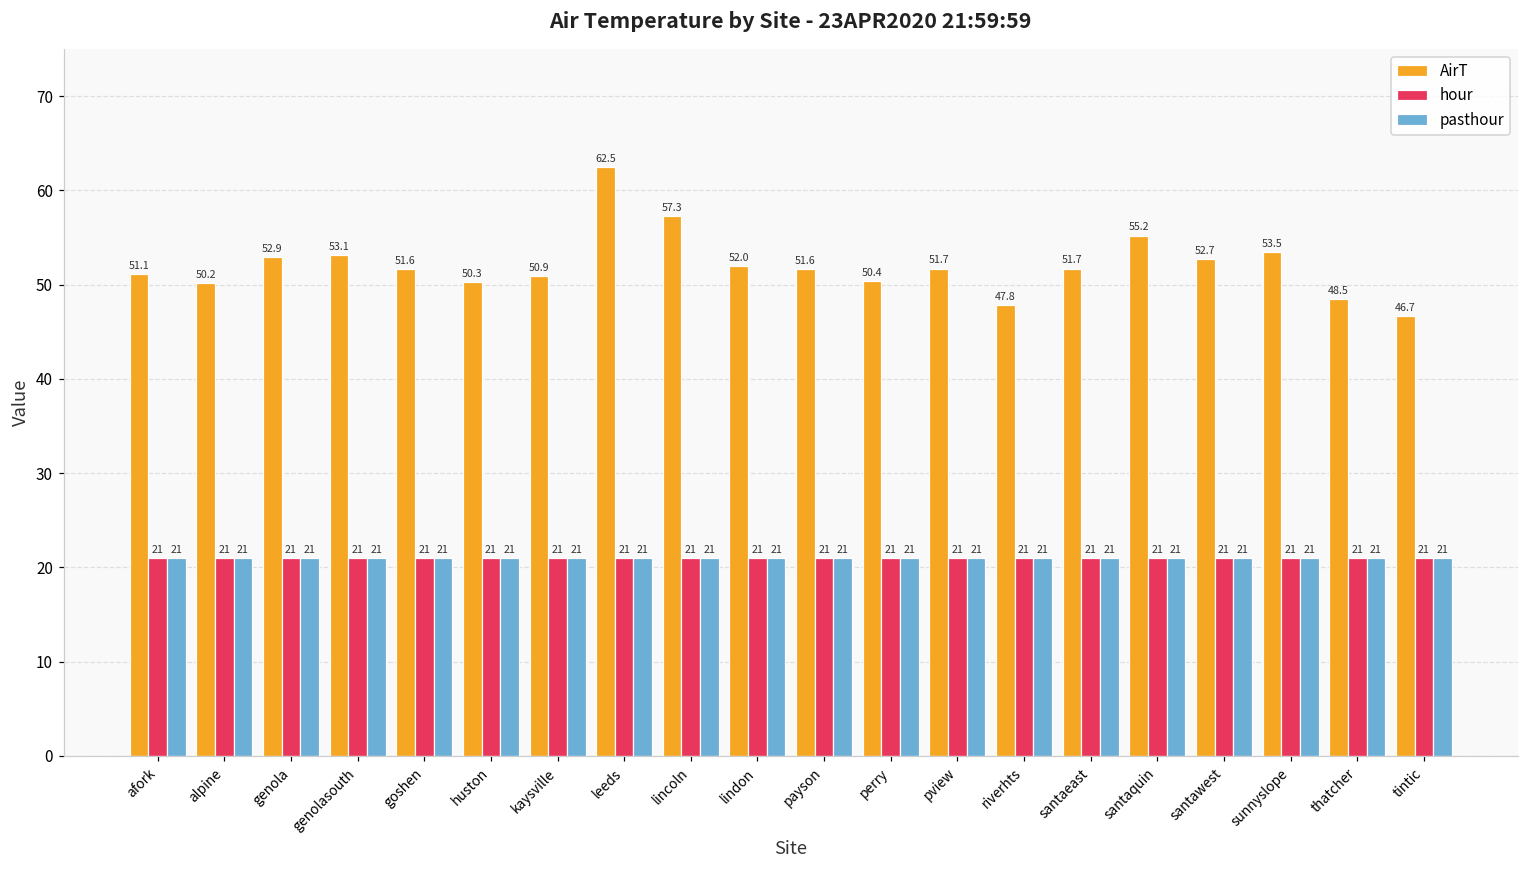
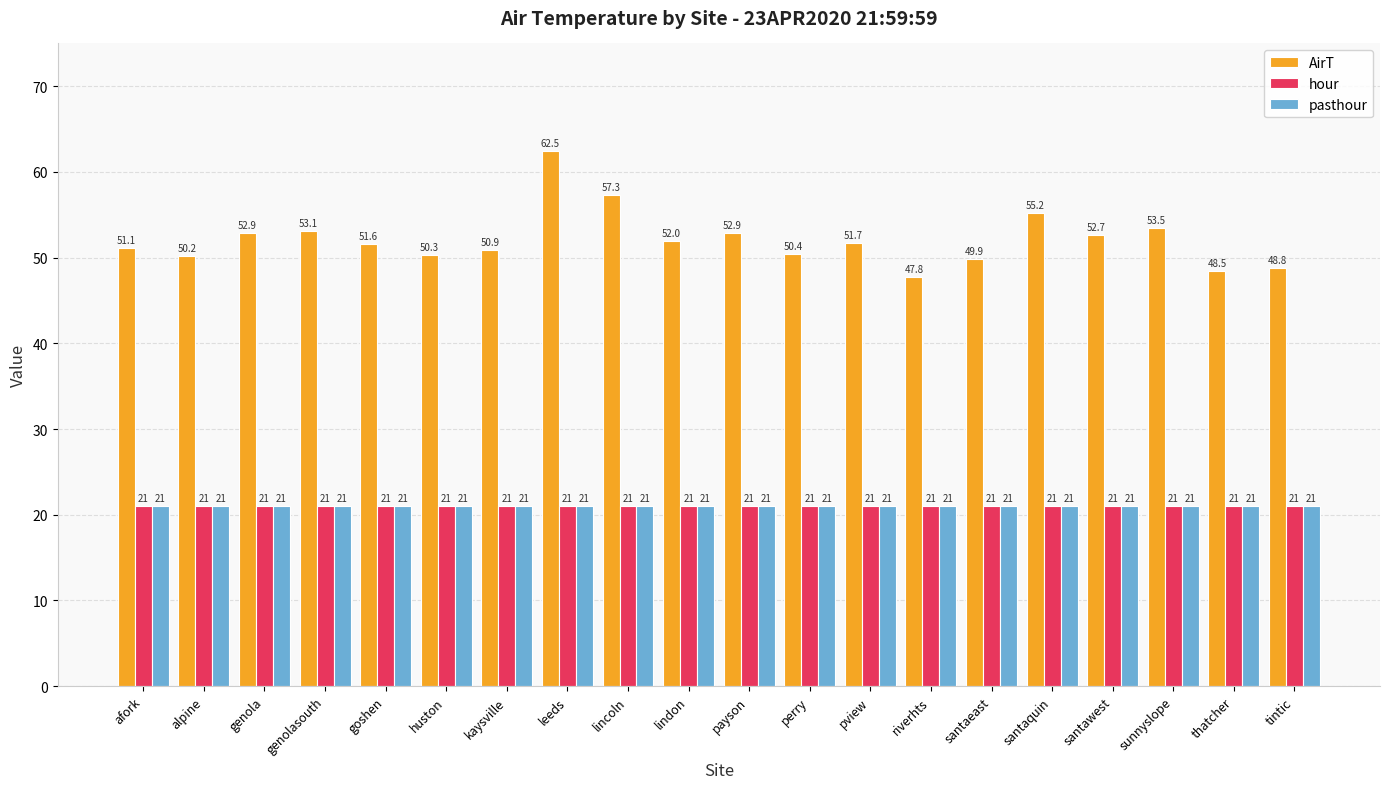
AirT, payson: 51.6 -> 52.9
AirT, santaeast: 51.7 -> 49.9
AirT, tintic: 46.7 -> 48.8
